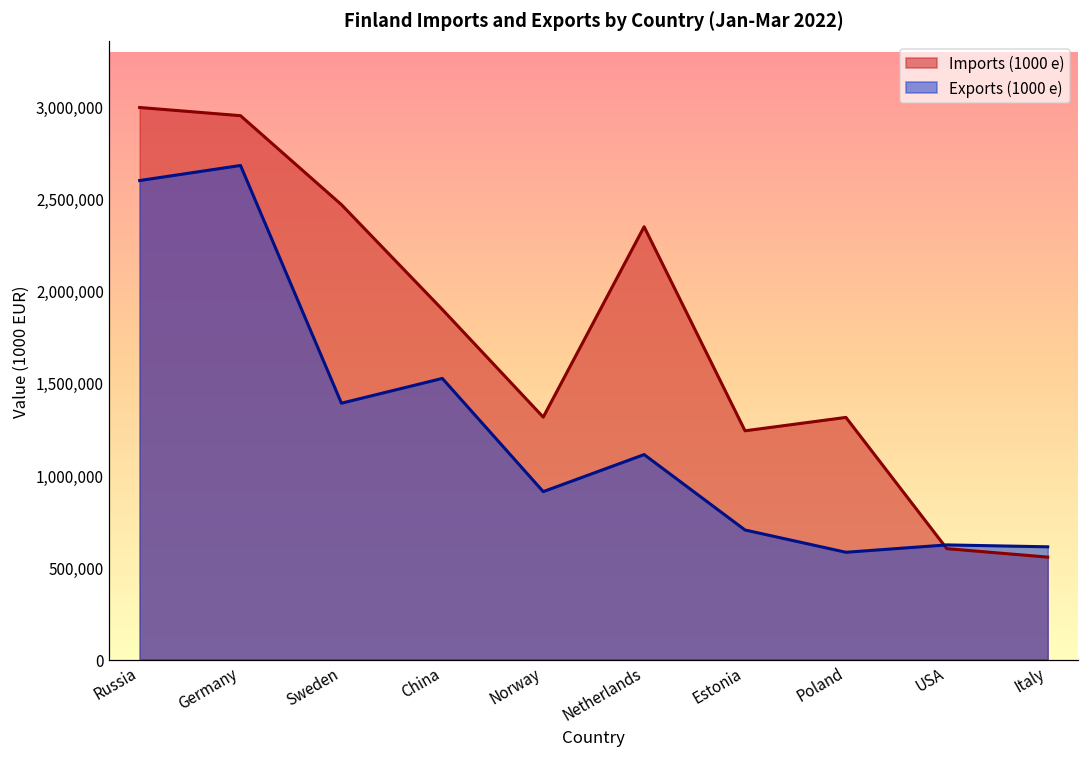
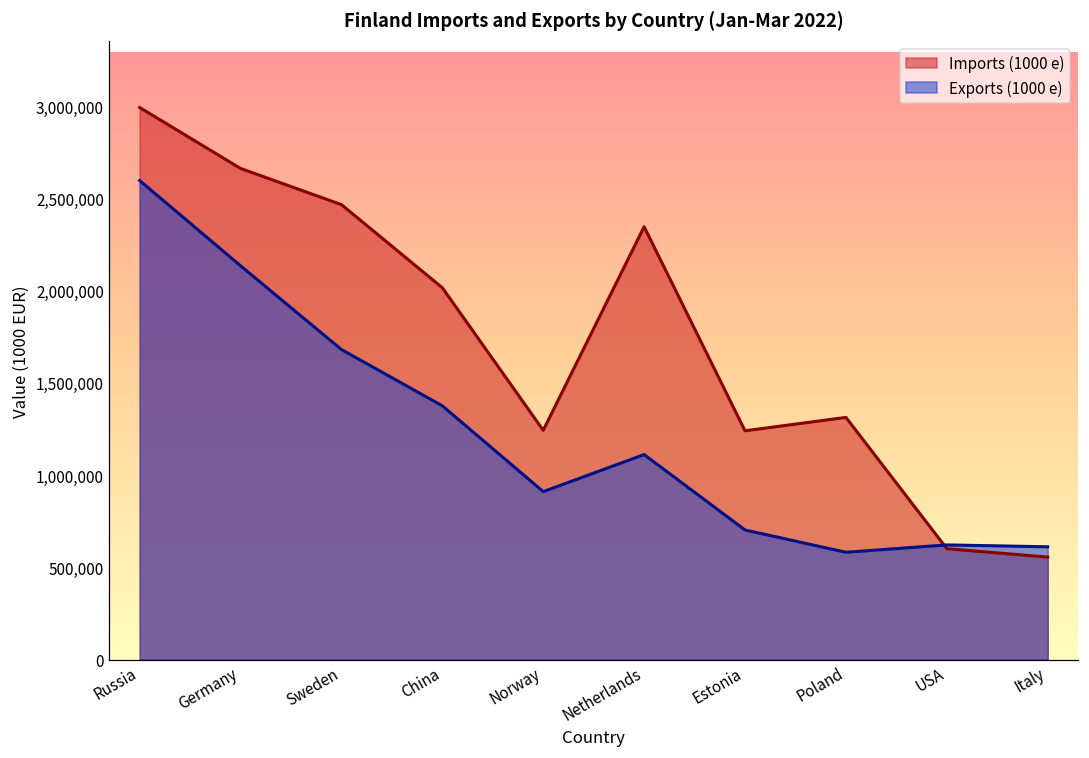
Imports (1000 e), Germany: 2,950,000 -> 2,660,000
Exports (1000 e), Germany: 2,680,000 -> 2,130,000
Exports (1000 e), Sweden: 1,390,000 -> 1,680,000
Imports (1000 e), China: 1,900,000 -> 2,020,000
Exports (1000 e), China: 1,520,000 -> 1,380,000
Imports (1000 e), Norway: 1,310,000 -> 1,240,000
